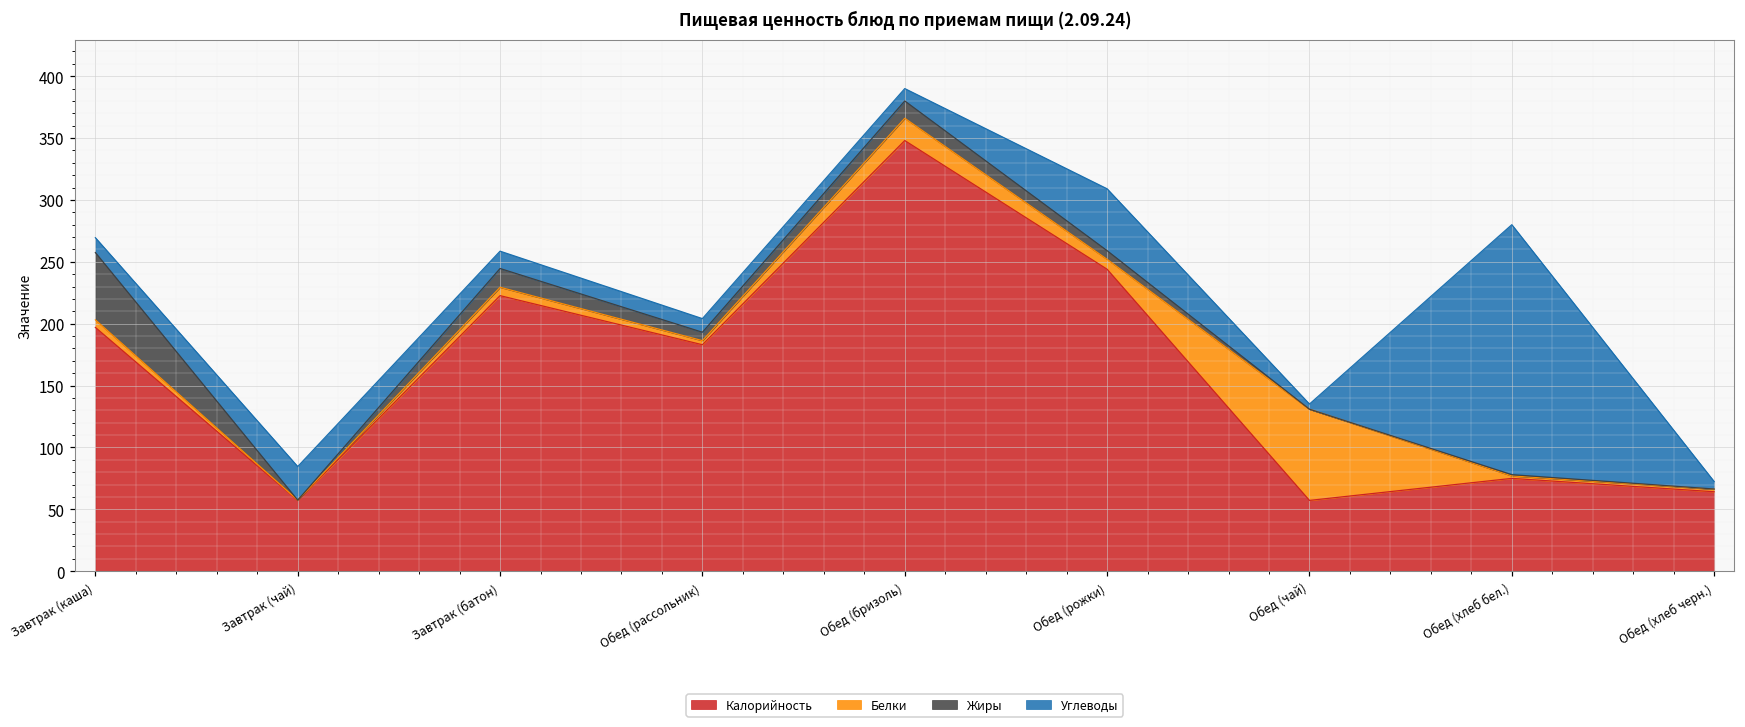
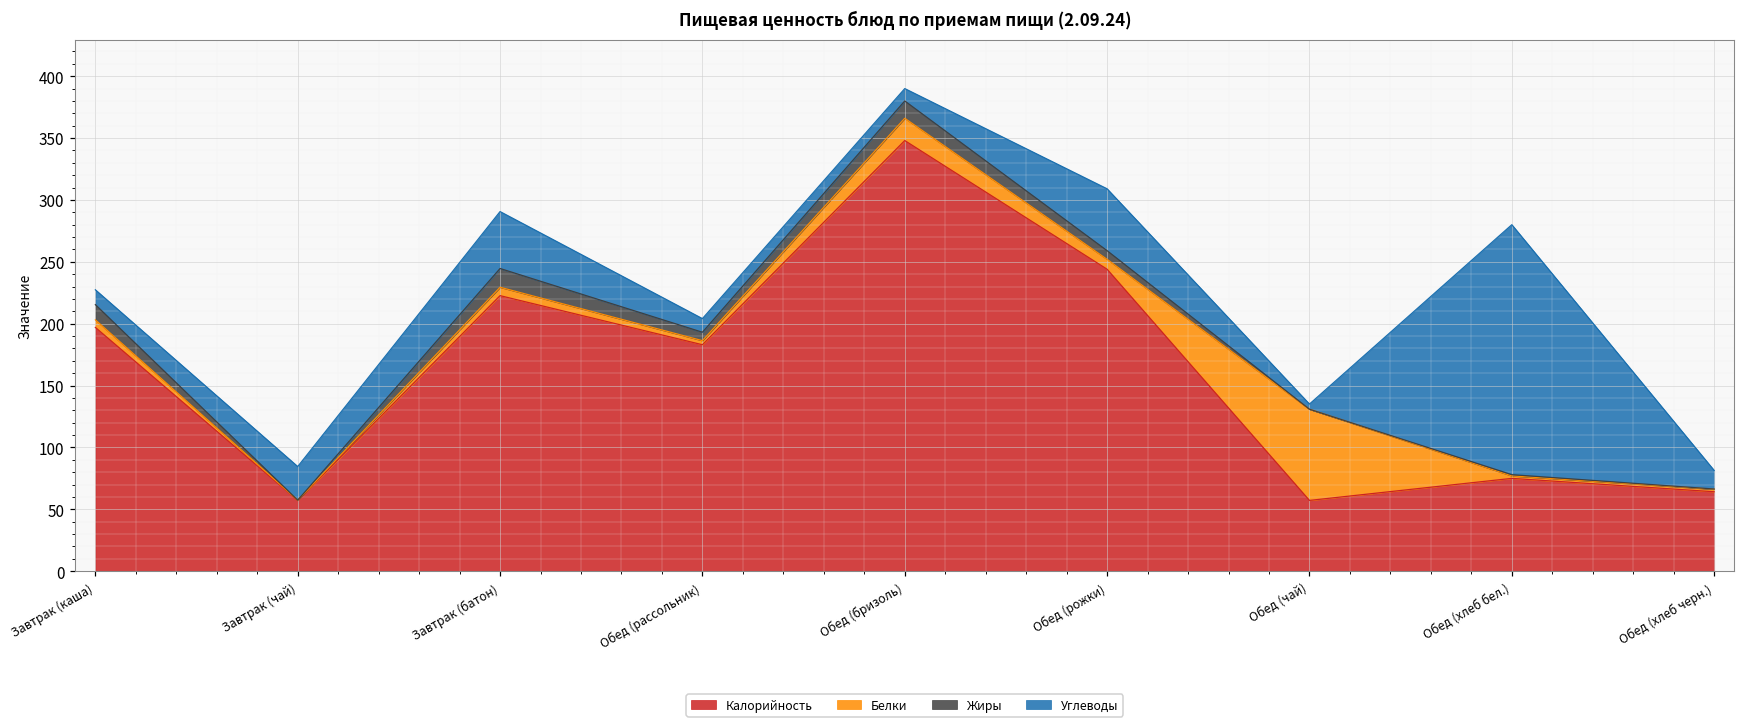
Жиры, Завтрак (каша): 54 -> 12
Углеводы, Завтрак (батон): 14 -> 46
Углеводы, Обед (хлеб черн.): 6 -> 15
